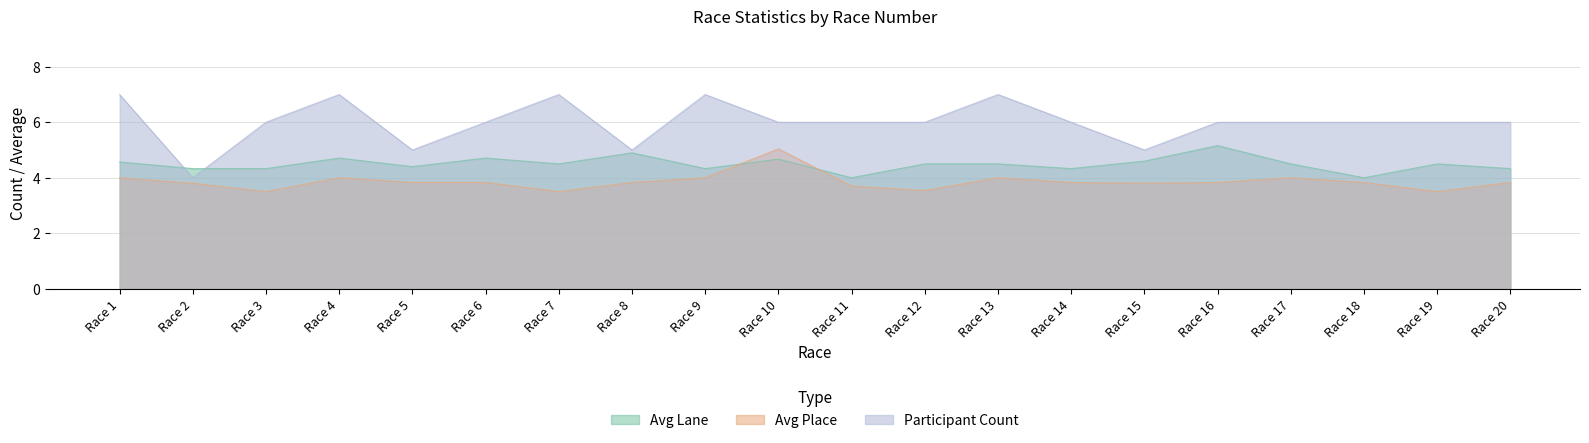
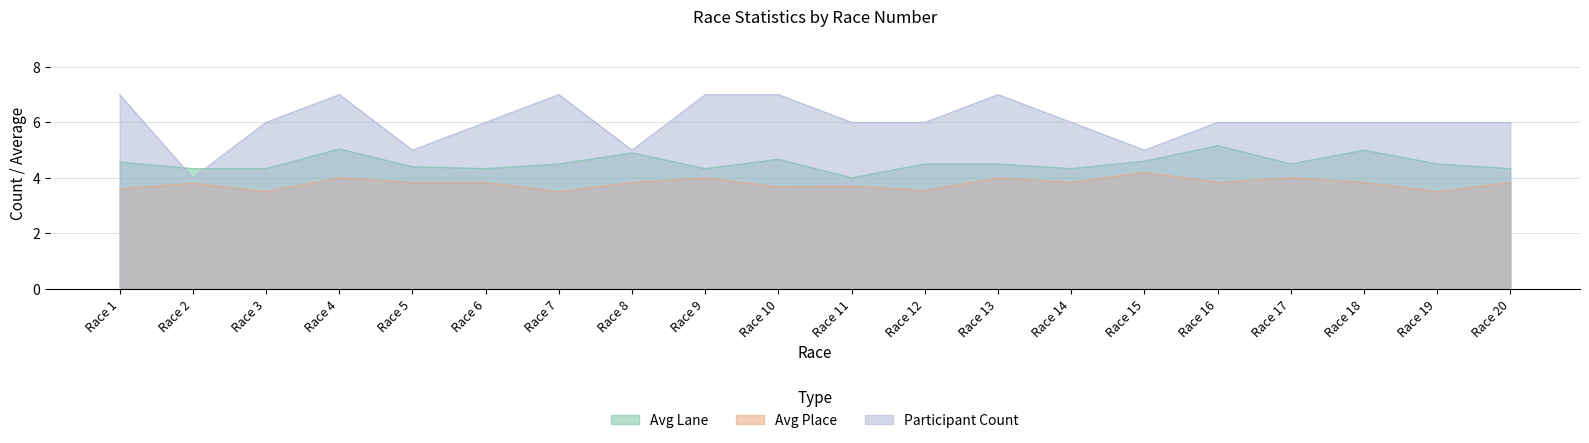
Avg Place, Race 1: 4.0 -> 3.6
Avg Lane, Race 4: 4.7 -> 5.0
Avg Lane, Race 6: 4.7 -> 4.3
Avg Place, Race 10: 5.0 -> 3.7
Participant Count, Race 10: 6 -> 7
Avg Place, Race 15: 3.8 -> 4.2
Avg Lane, Race 18: 4 -> 5
